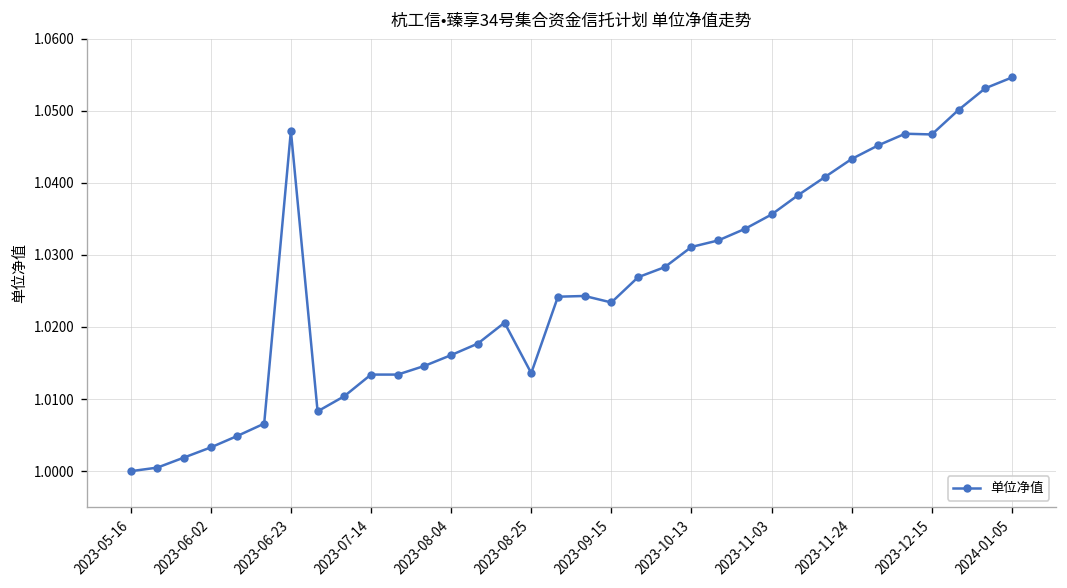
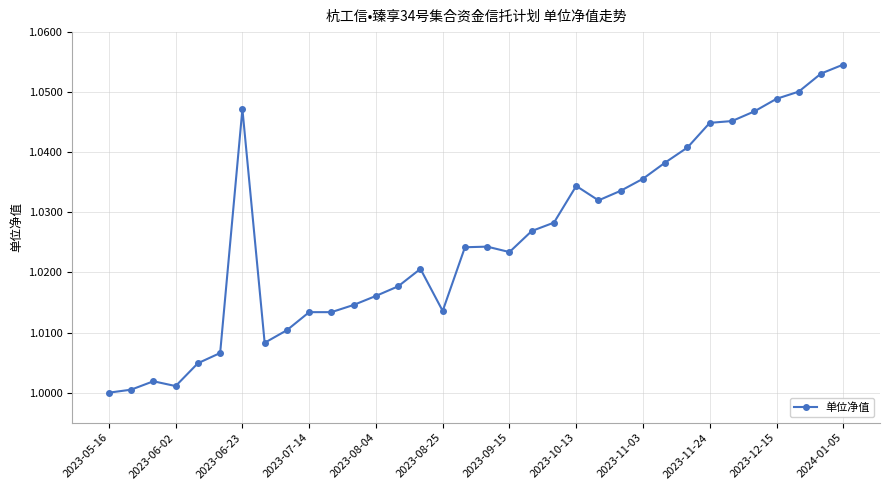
2023-06-02: 1.003 -> 1.001
2023-10-13: 1.031 -> 1.034
2023-11-24: 1.043 -> 1.045
2023-12-15: 1.047 -> 1.049
